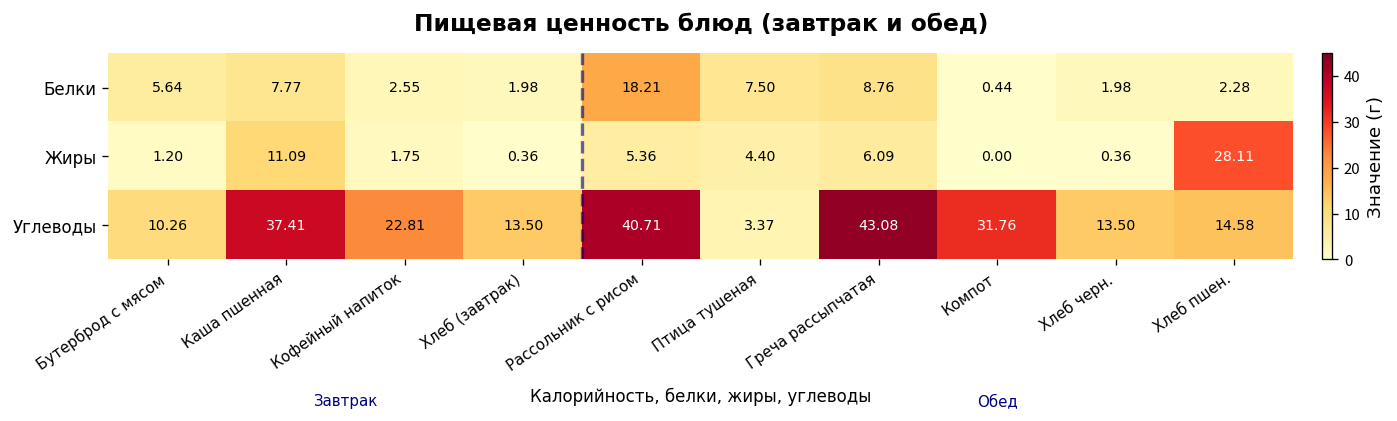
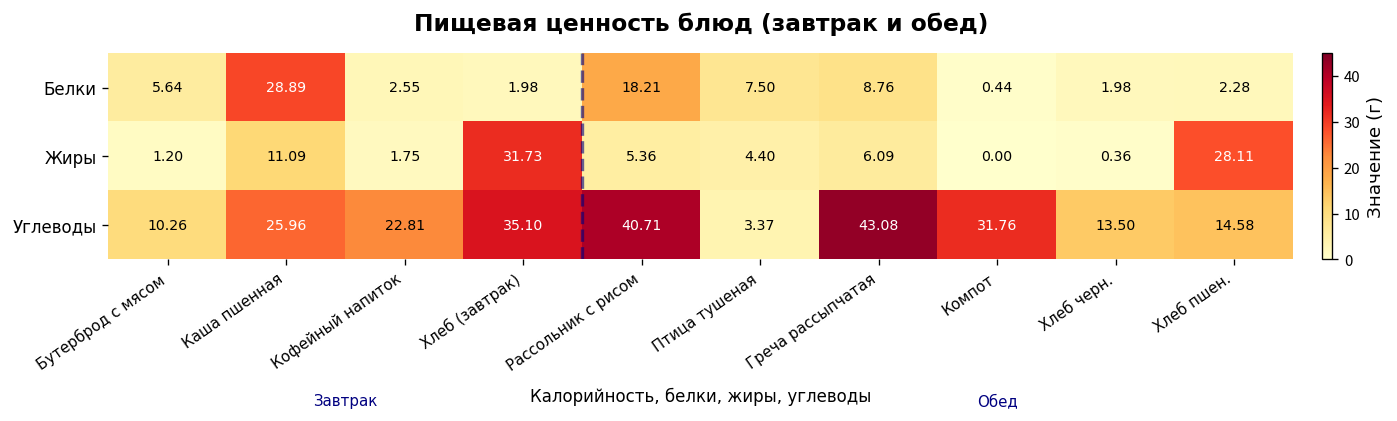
Белки, Каша пшенная: 7.77 -> 28.89
Жиры, Хлеб (завтрак): 0.36 -> 31.73
Углеводы, Каша пшенная: 37.41 -> 25.96
Углеводы, Хлеб (завтрак): 13.50 -> 35.10
